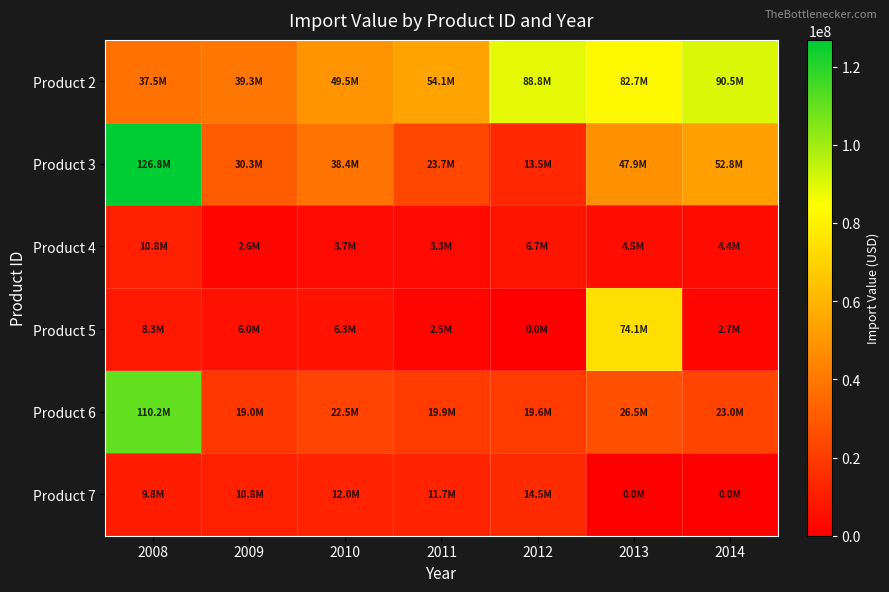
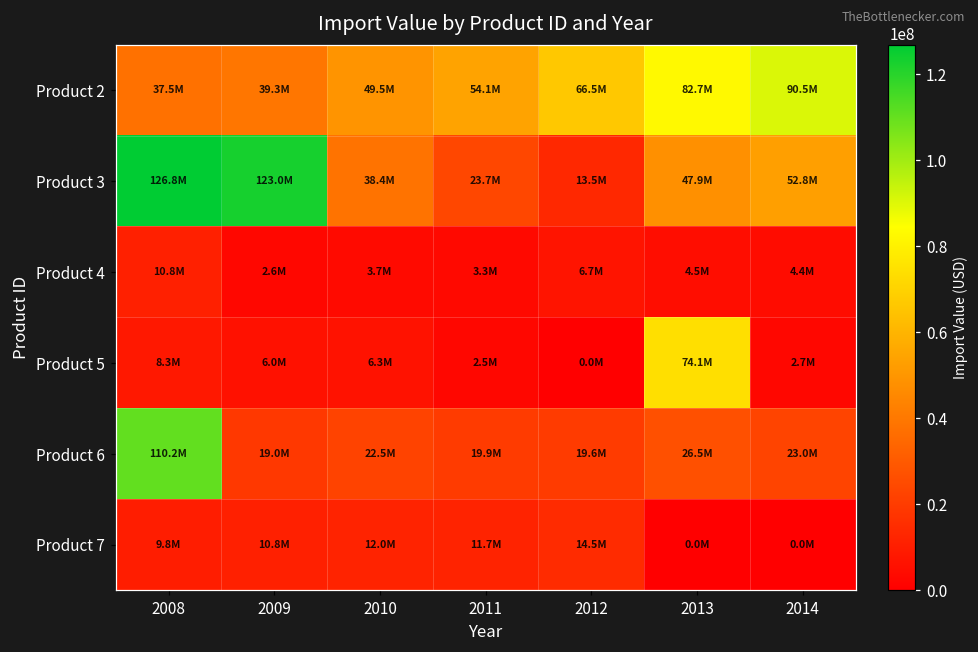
Product 2, 2012: 88.8M -> 66.5M
Product 3, 2009: 30.3M -> 123.0M
